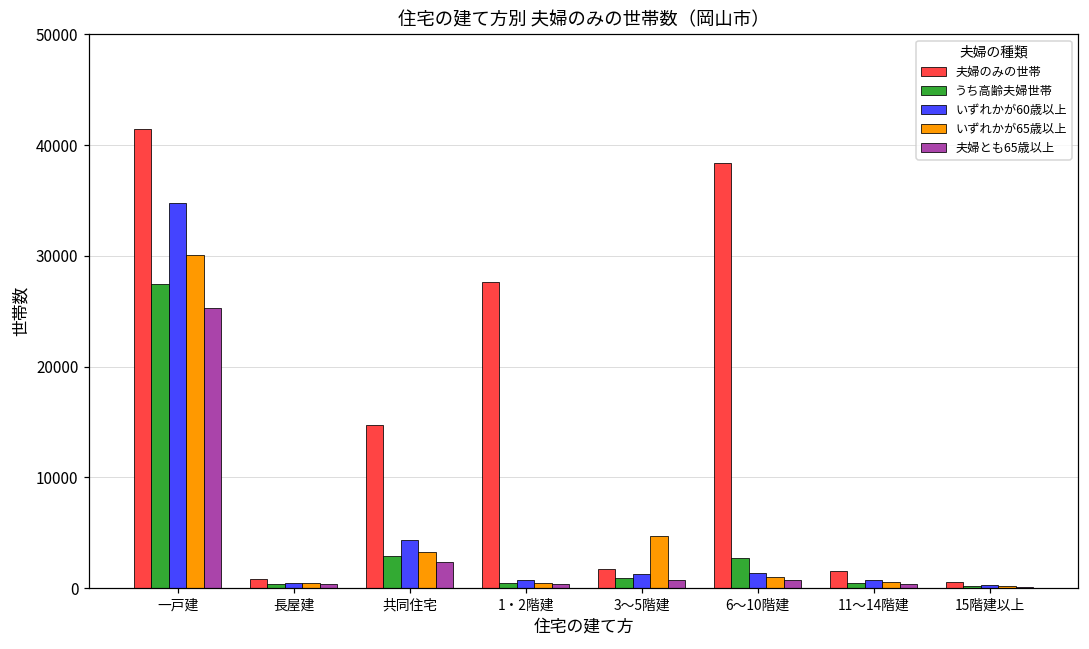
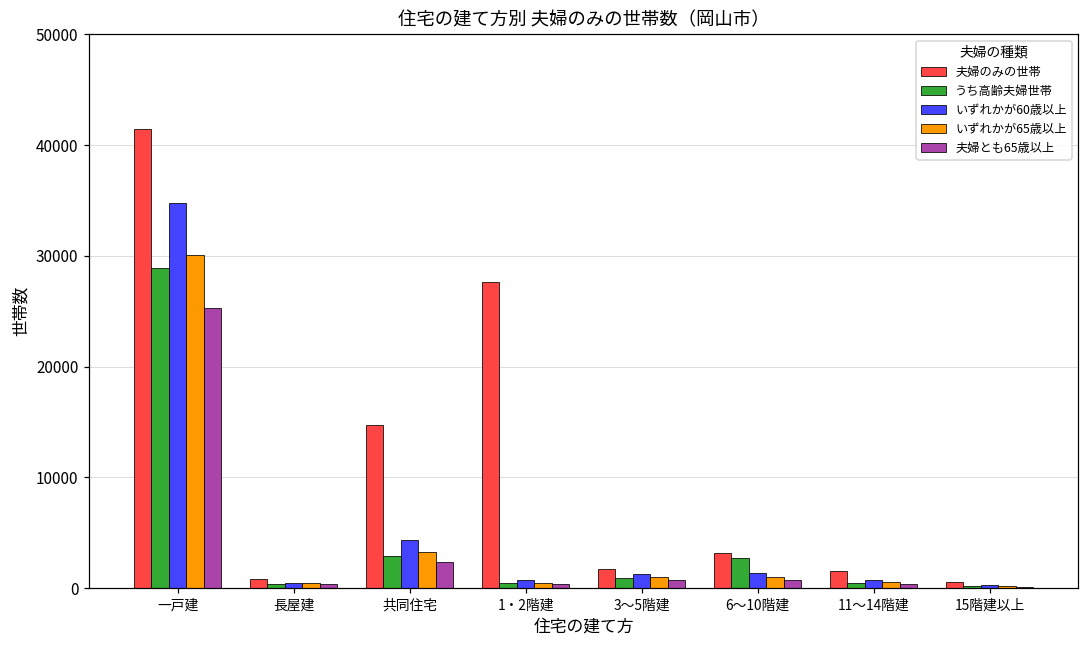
うち高齢夫婦世帯, 一戸建: 27500 -> 28900
いずれかが65歳以上, 3～5階建: 4700 -> 1000
夫婦のみの世帯, 6～10階建: 38400 -> 3200
